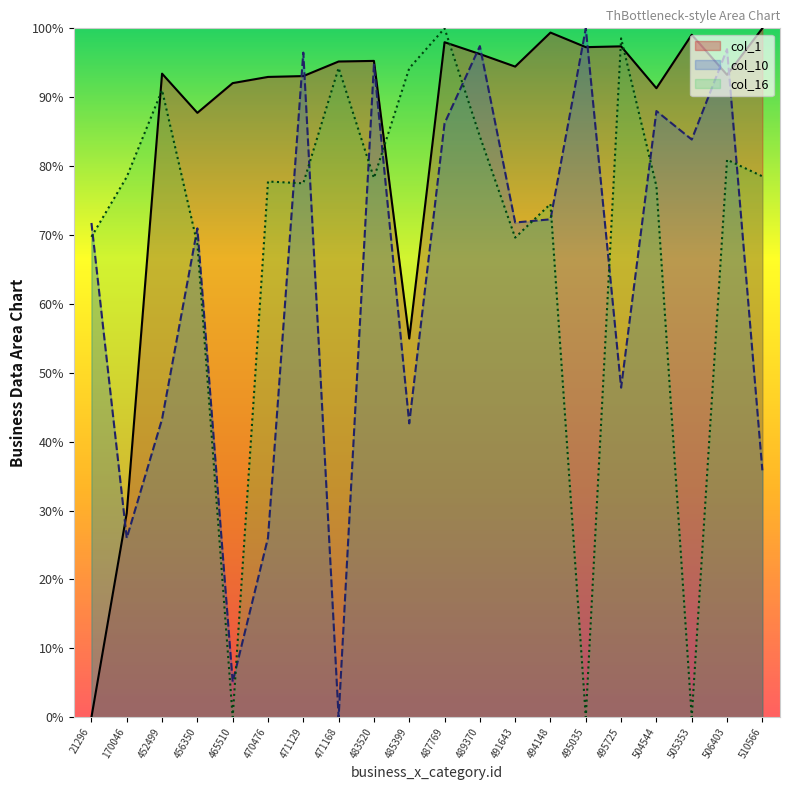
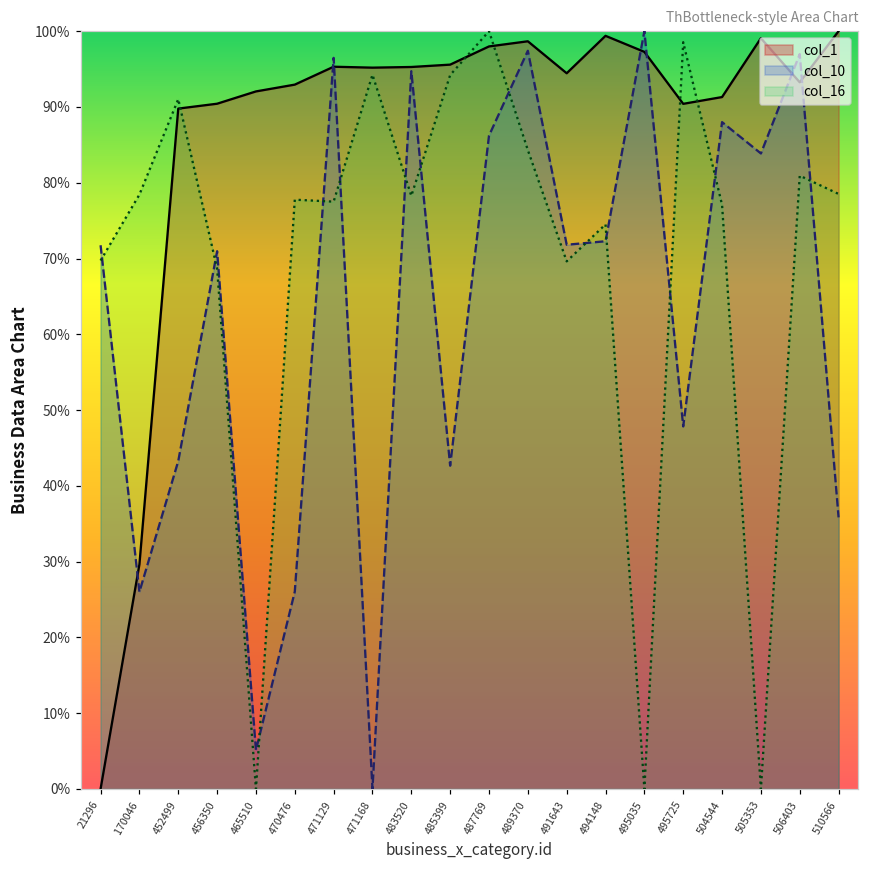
col_1, 452499: 93% -> 90%
col_1, 456350: 88% -> 90%
col_1, 471129: 93% -> 95%
col_1, 485399: 55% -> 96%
col_1, 489370: 96% -> 99%
col_1, 495725: 97% -> 90%
